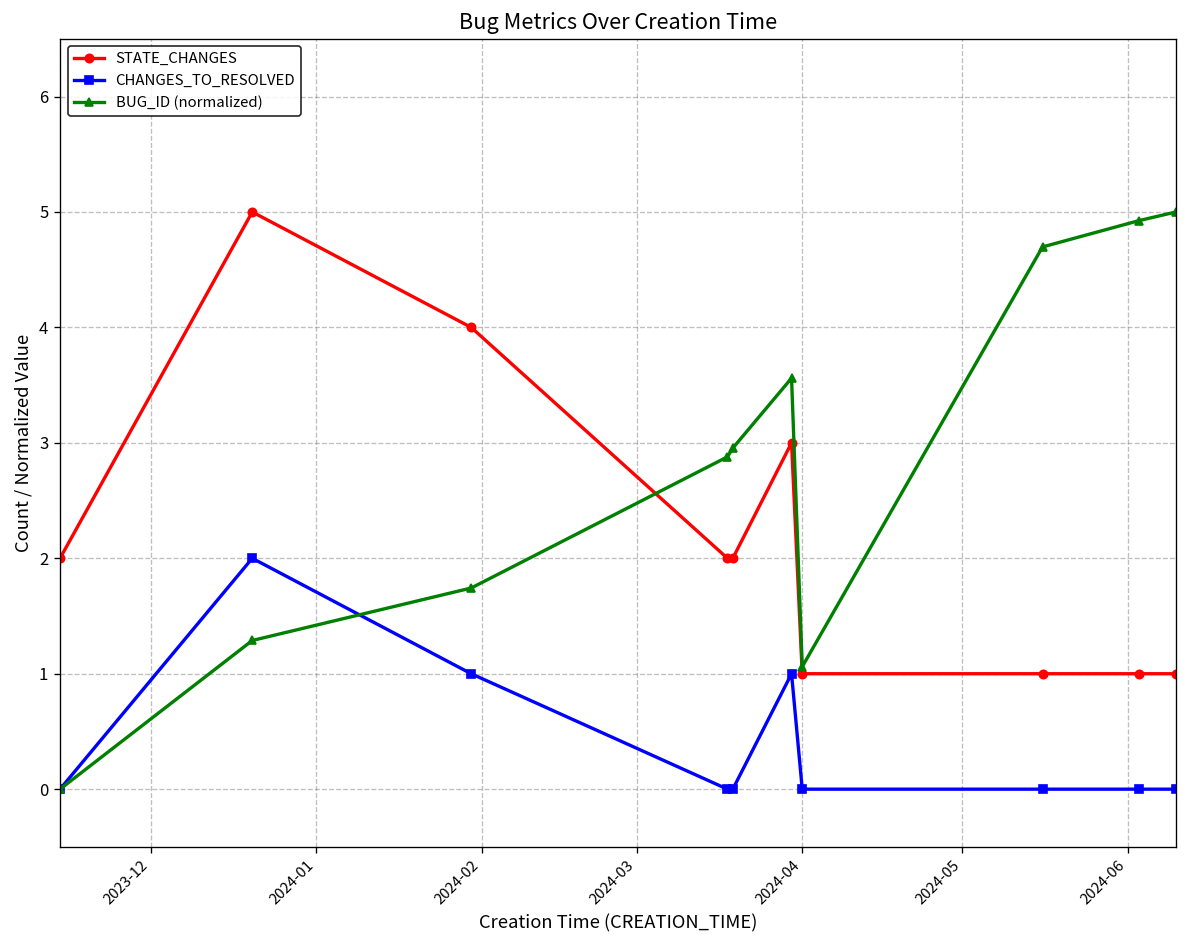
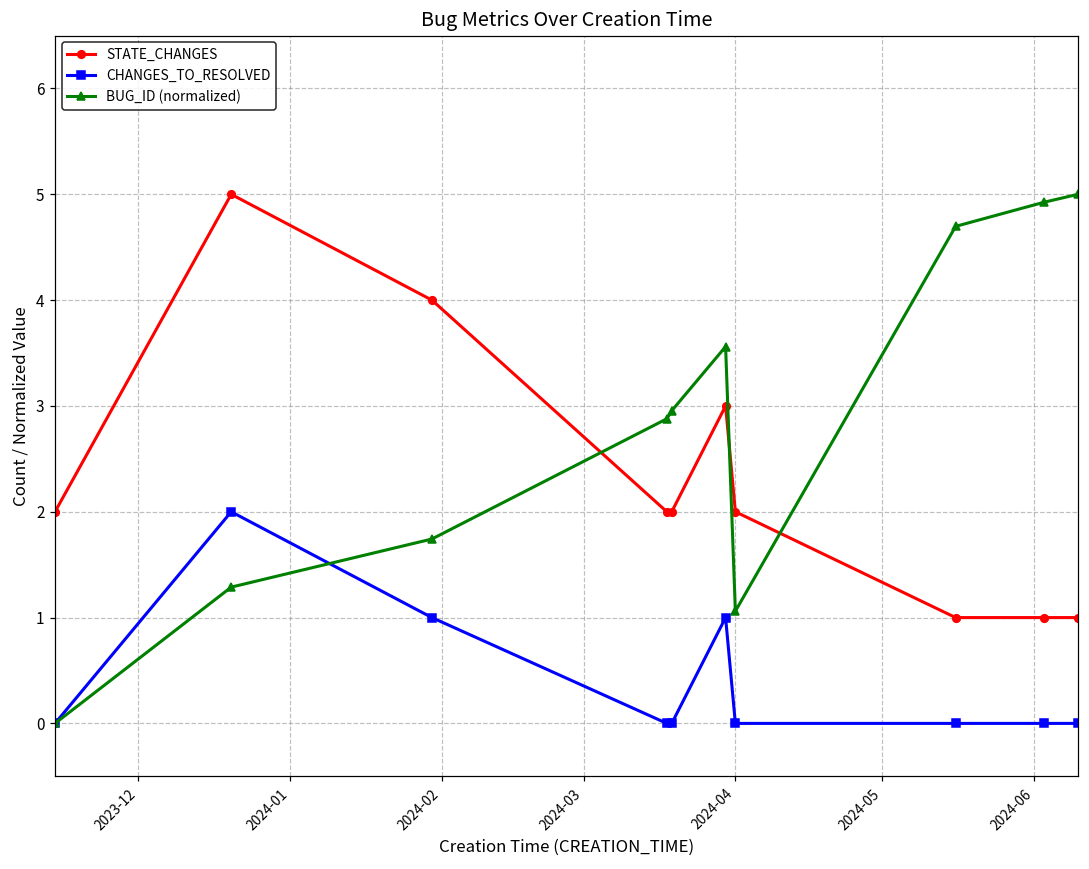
STATE_CHANGES, 2024-04: 1 -> 2
